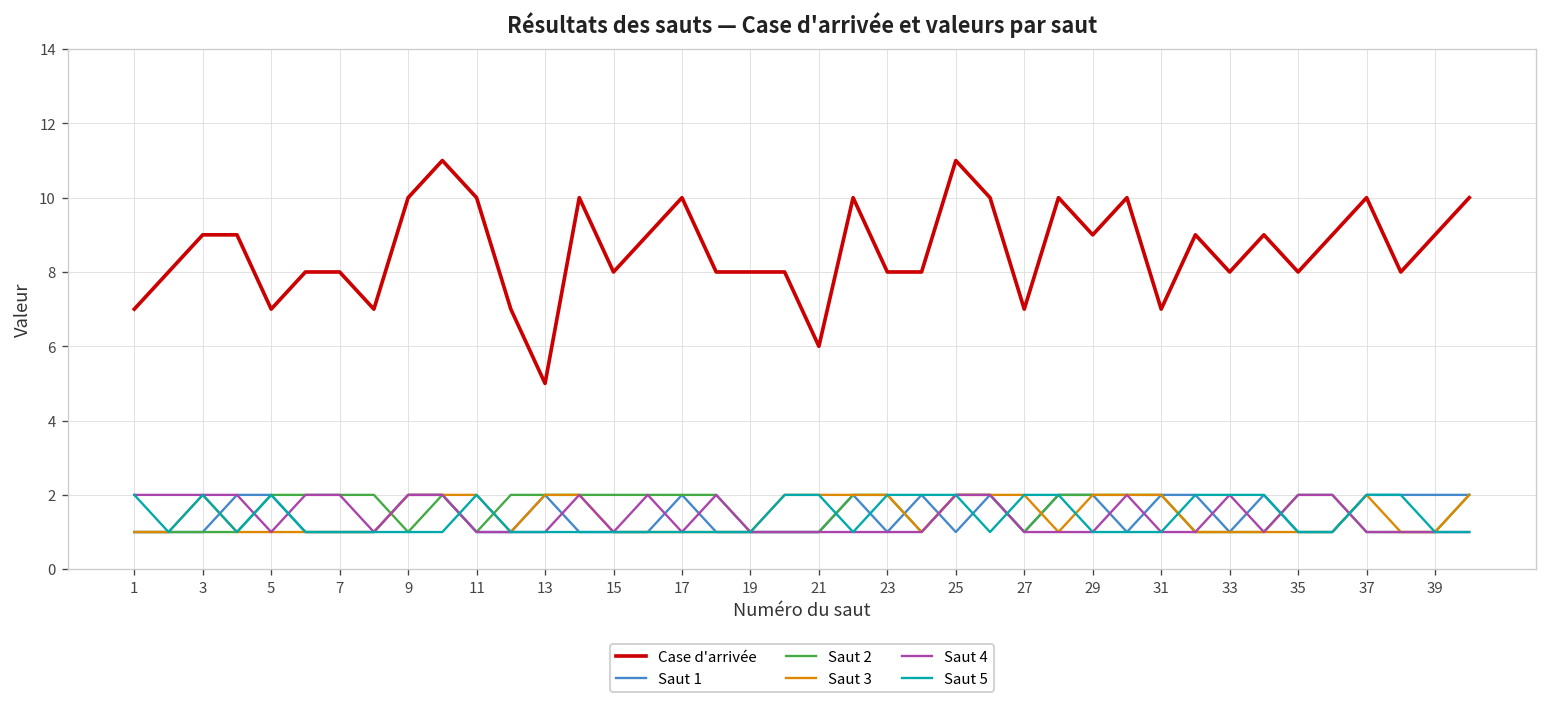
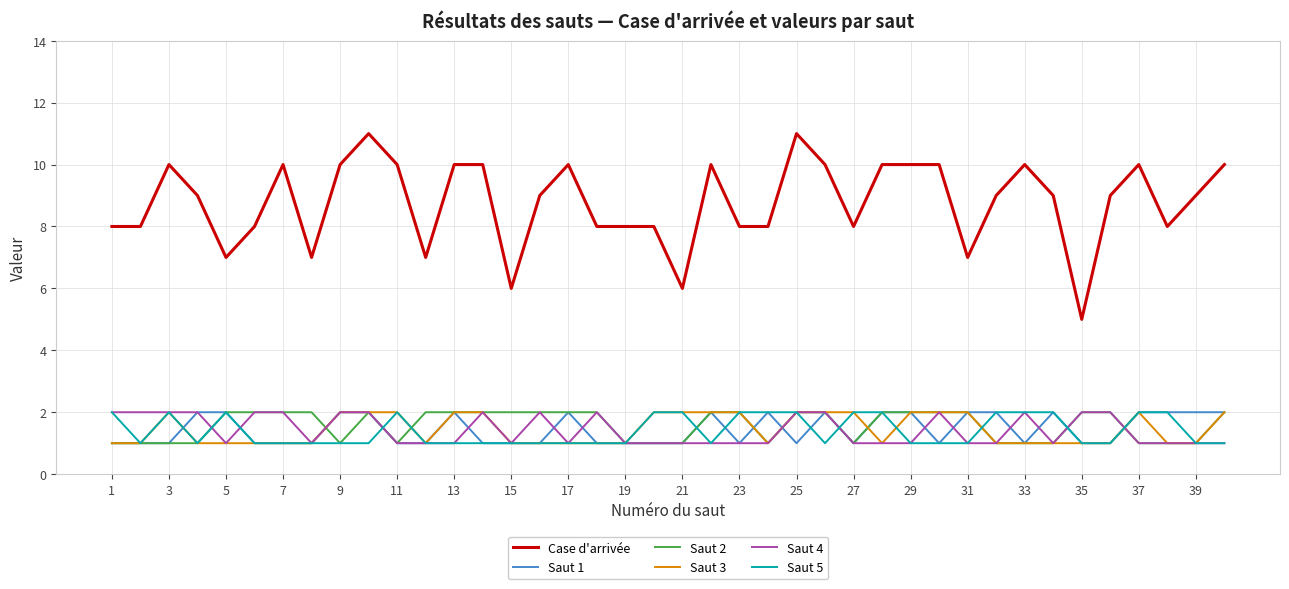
Case d'arrivée, 1: 7 -> 8
Case d'arrivée, 3: 9 -> 10
Case d'arrivée, 7: 8 -> 10
Case d'arrivée, 13: 5 -> 10
Case d'arrivée, 15: 8 -> 6
Case d'arrivée, 27: 7 -> 8
Case d'arrivée, 29: 9 -> 10
Case d'arrivée, 33: 8 -> 10
Case d'arrivée, 35: 8 -> 5
